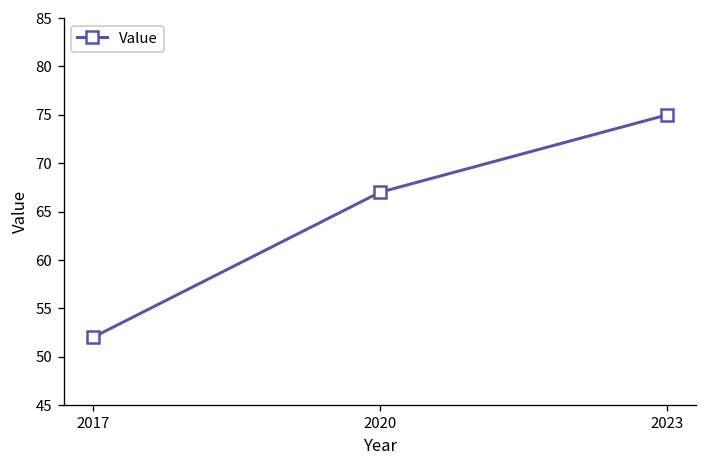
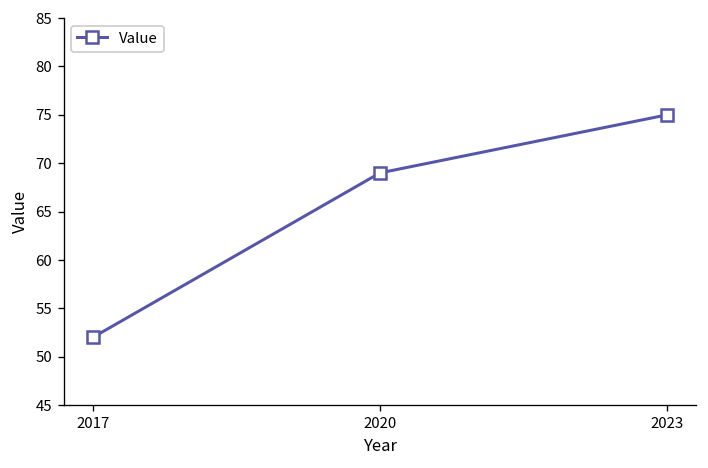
2020: 67 -> 69
